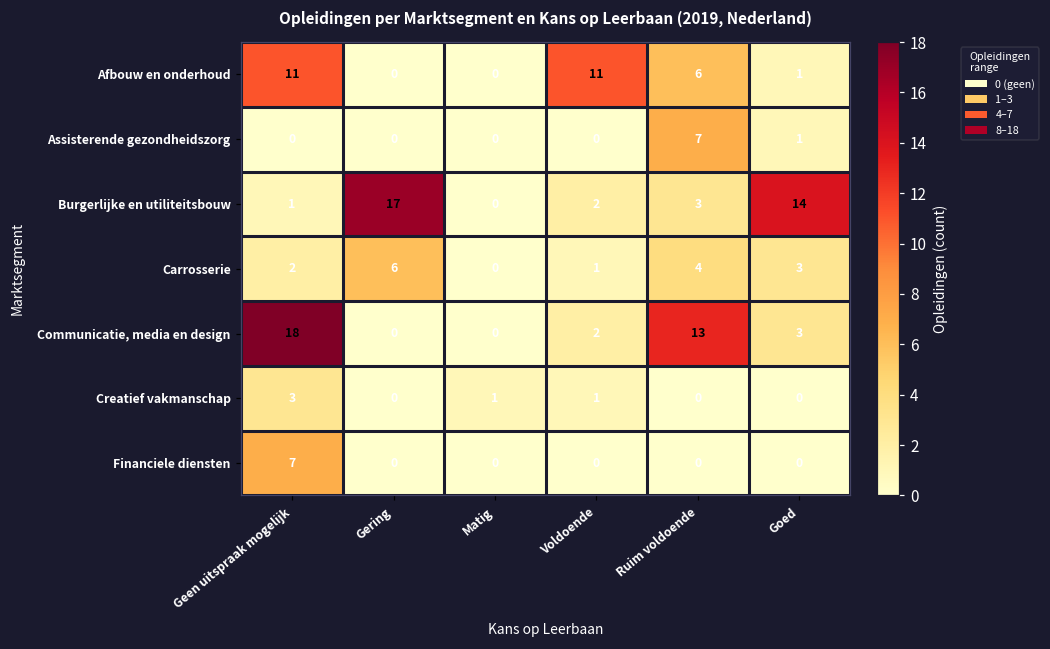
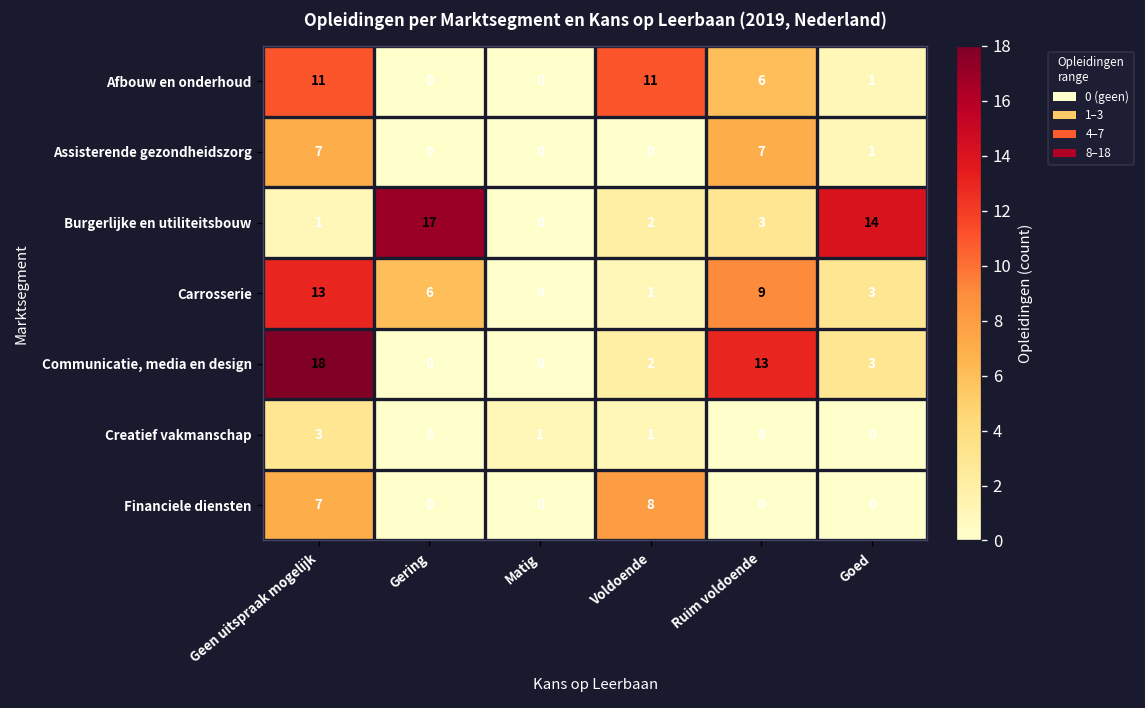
Assisterende gezondheidszorg, Geen uitspraak mogelijk: 0 -> 7
Carrosserie, Geen uitspraak mogelijk: 2 -> 13
Carrosserie, Ruim voldoende: 4 -> 9
Financiele diensten, Voldoende: 0 -> 8
